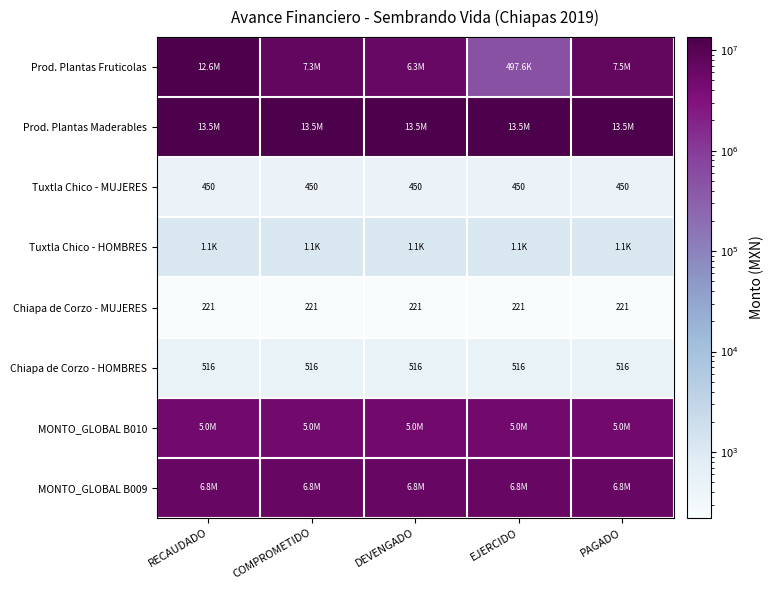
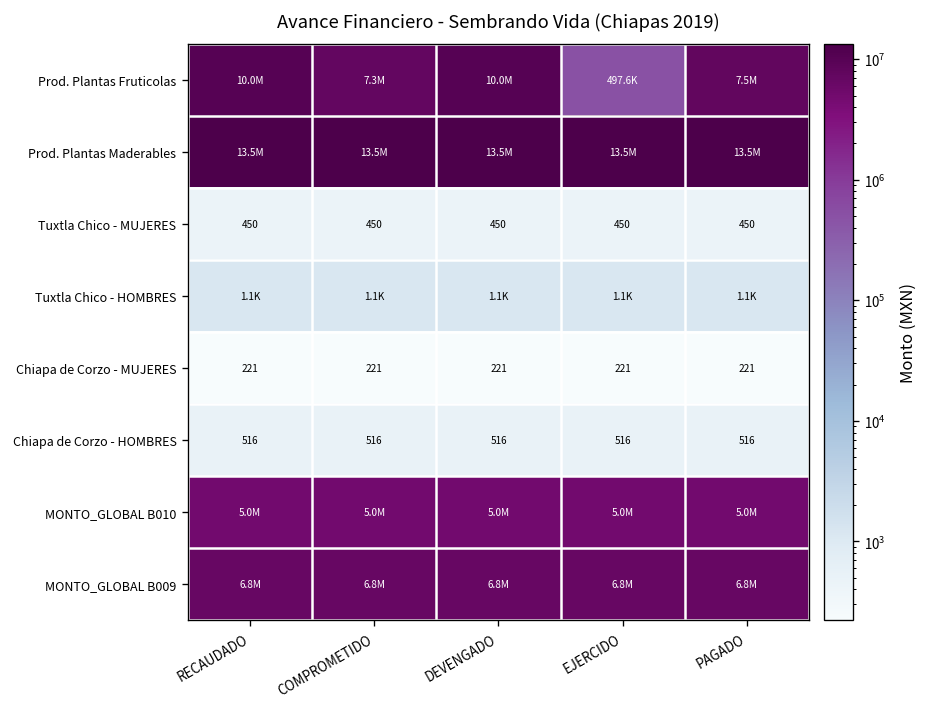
Prod. Plantas Fruticolas, RECAUDADO: 12.6M -> 10.0M
Prod. Plantas Fruticolas, DEVENGADO: 6.3M -> 10.0M
